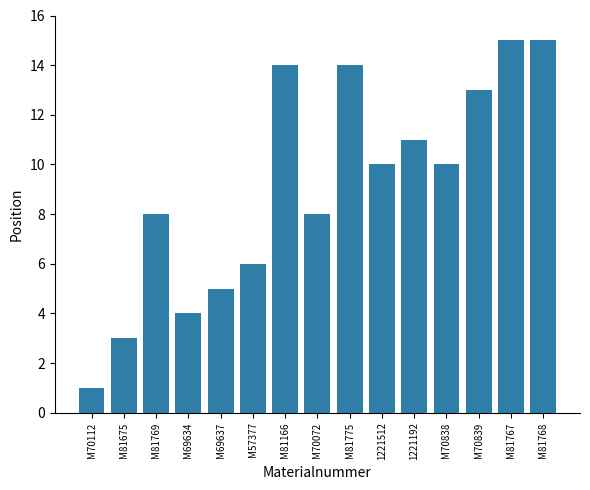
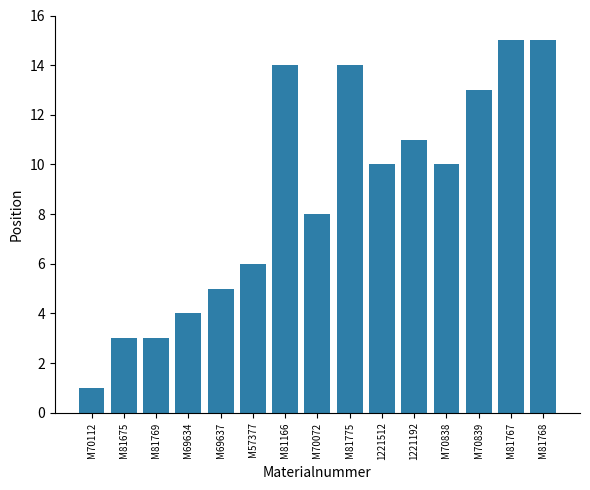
M81769: 8 -> 3
